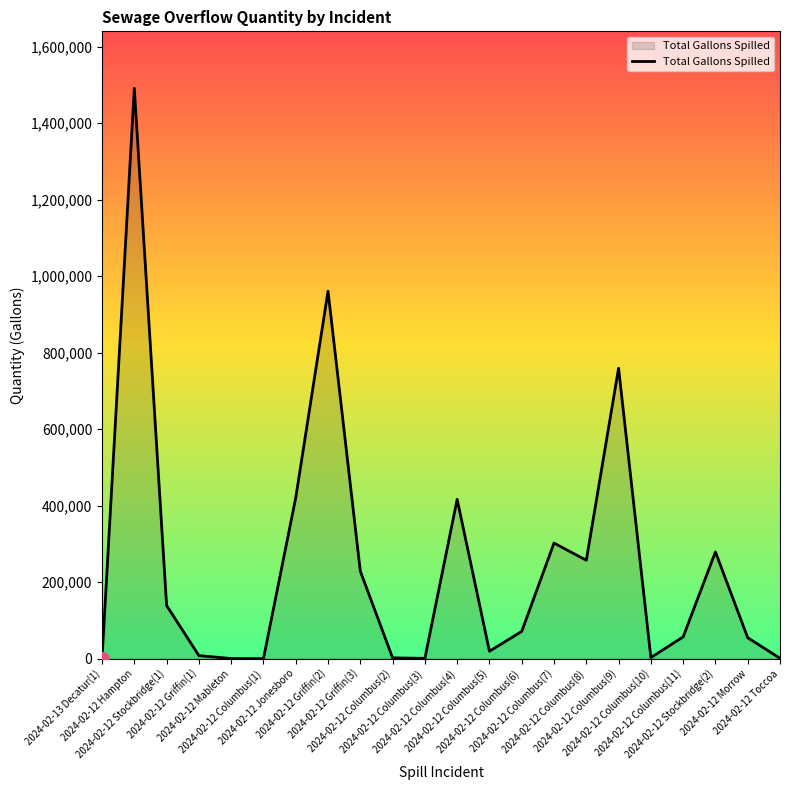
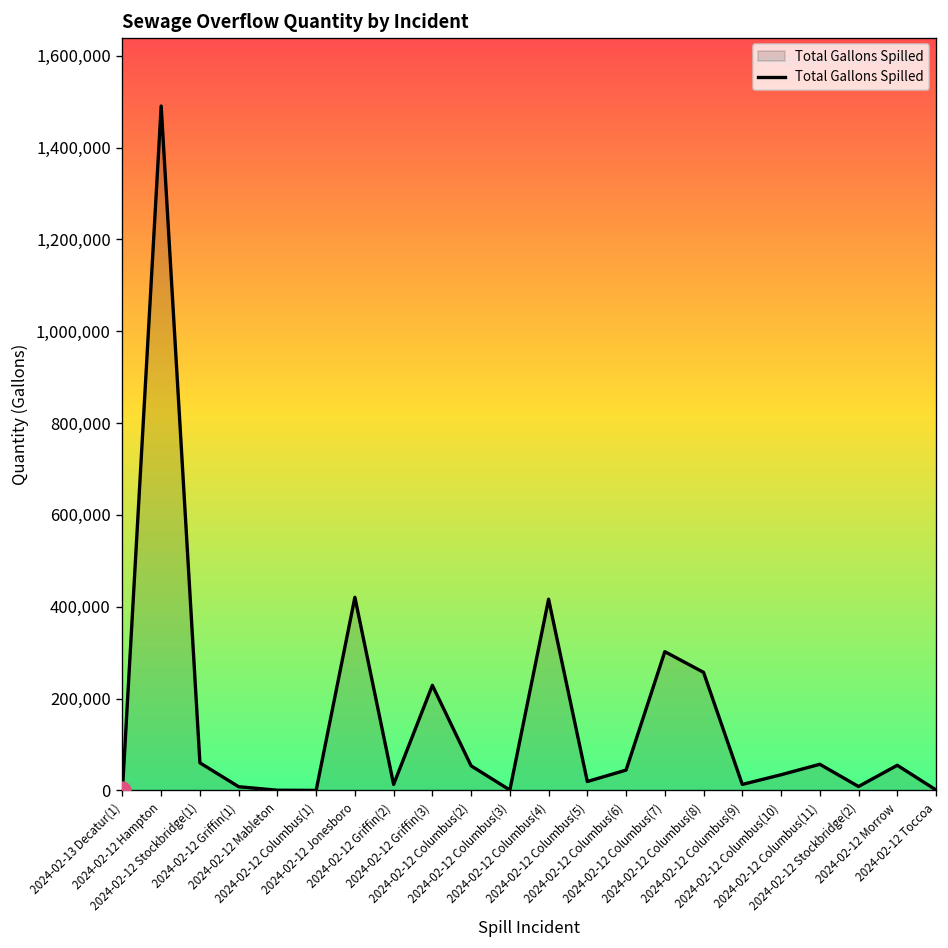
Total Gallons Spilled, 2024-02-12 Stockbridge(1): 140,000 -> 60,000
Total Gallons Spilled, 2024-02-12 Griffin(2): 960,000 -> 10,000
Total Gallons Spilled, 2024-02-12 Columbus(2): 0 -> 50,000
Total Gallons Spilled, 2024-02-12 Columbus(6): 70,000 -> 40,000
Total Gallons Spilled, 2024-02-12 Columbus(9): 760,000 -> 10,000
Total Gallons Spilled, 2024-02-12 Columbus(10): 0 -> 30,000
Total Gallons Spilled, 2024-02-12 Stockbridge(2): 280,000 -> 10,000
